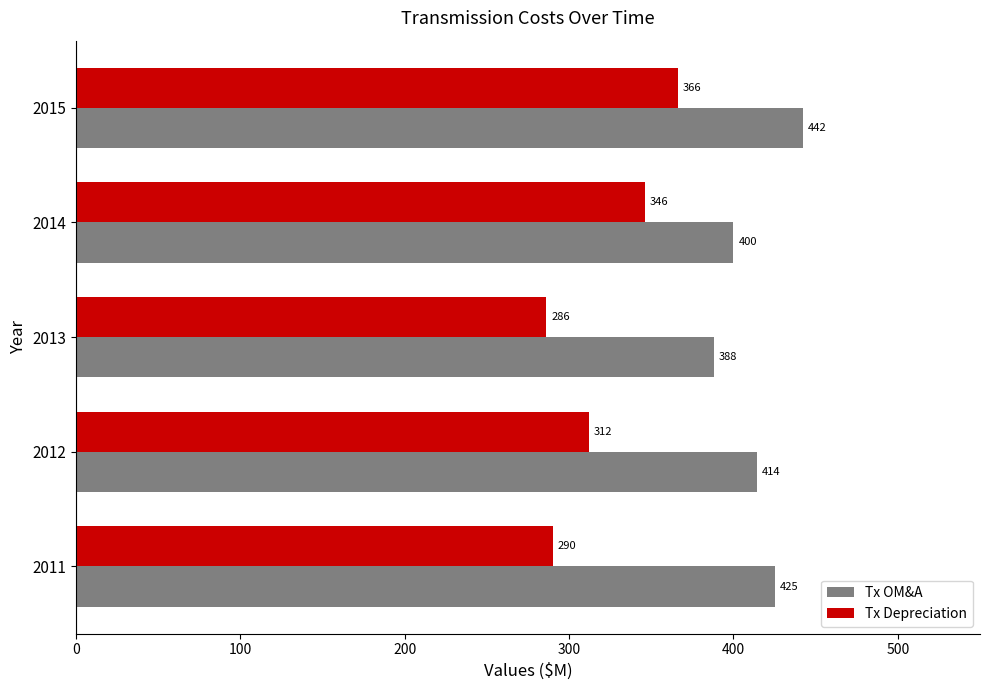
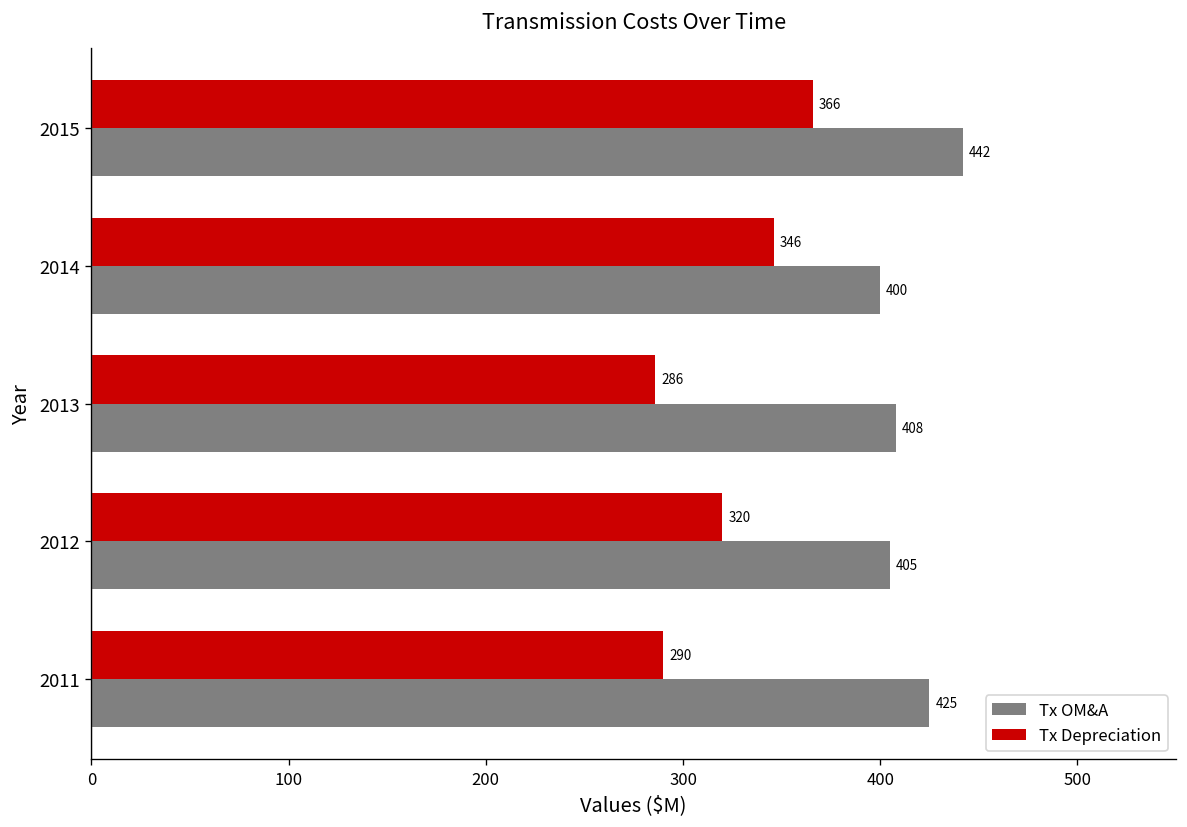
Tx OM&A, 2013: 388 -> 408
Tx Depreciation, 2012: 312 -> 320
Tx OM&A, 2012: 414 -> 405
